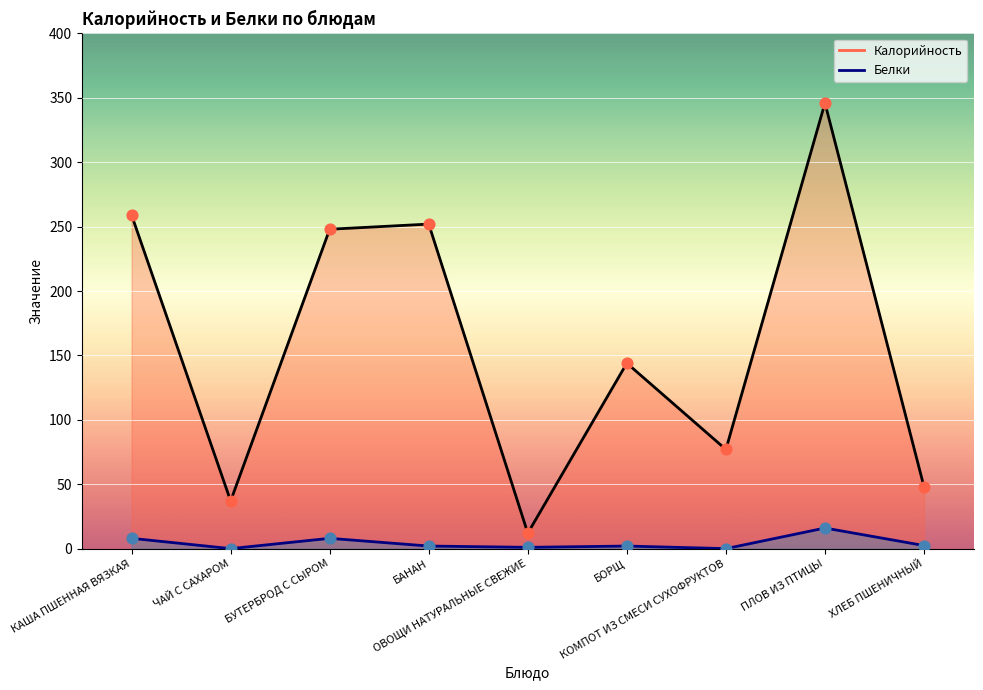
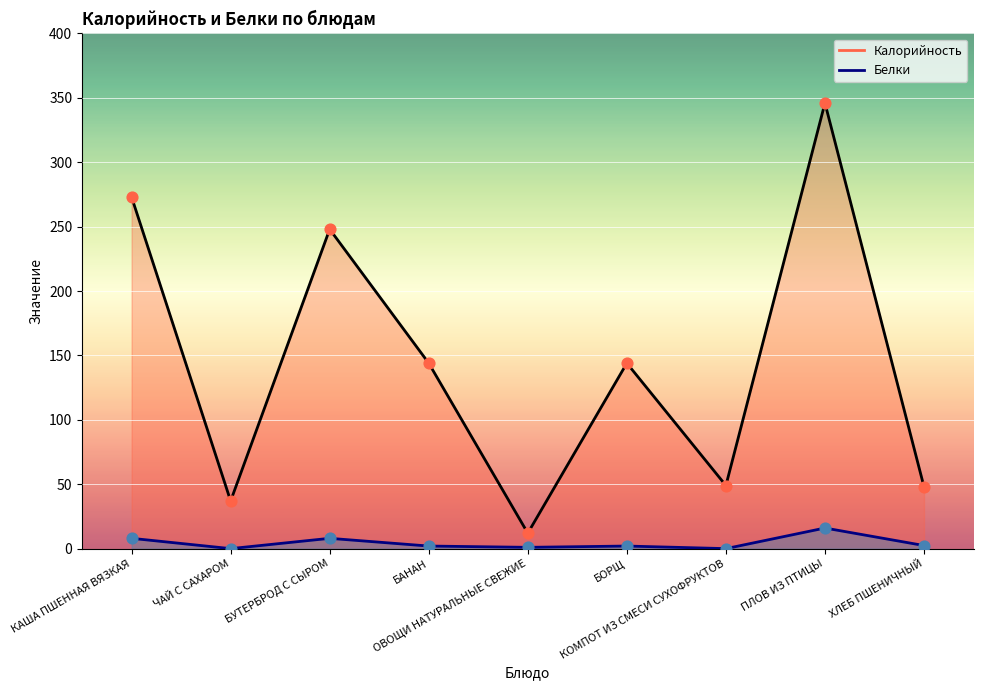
Калорийность, КАША ПШЕННАЯ ВЯЗКАЯ: 259 -> 273
Калорийность, БАНАН: 252 -> 144
Калорийность, КОМПОТ ИЗ СМЕСИ СУХОФРУКТОВ: 77 -> 49
